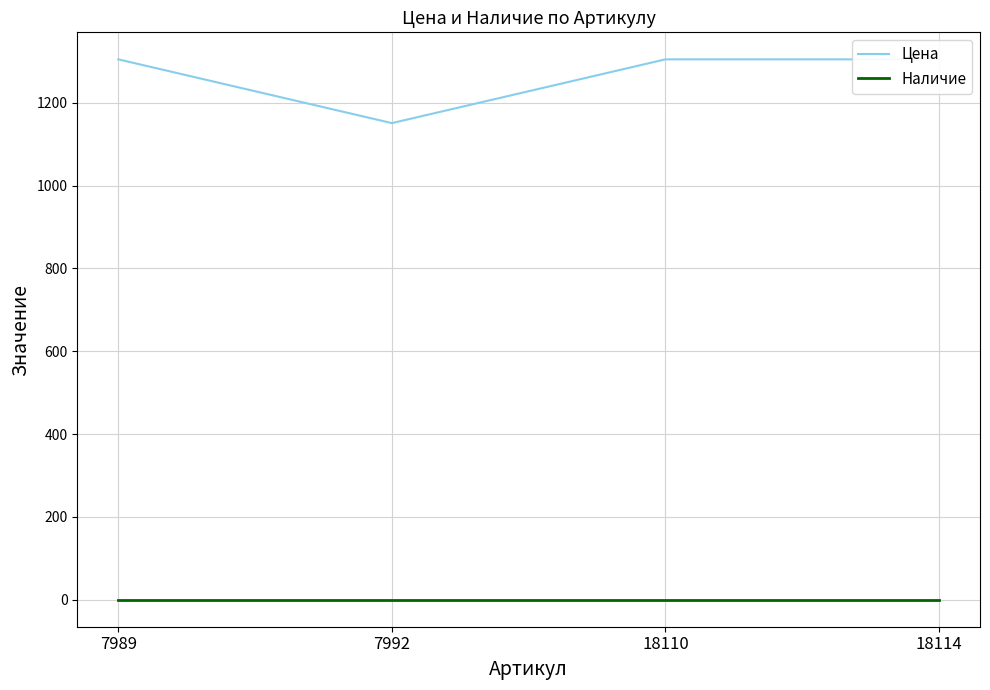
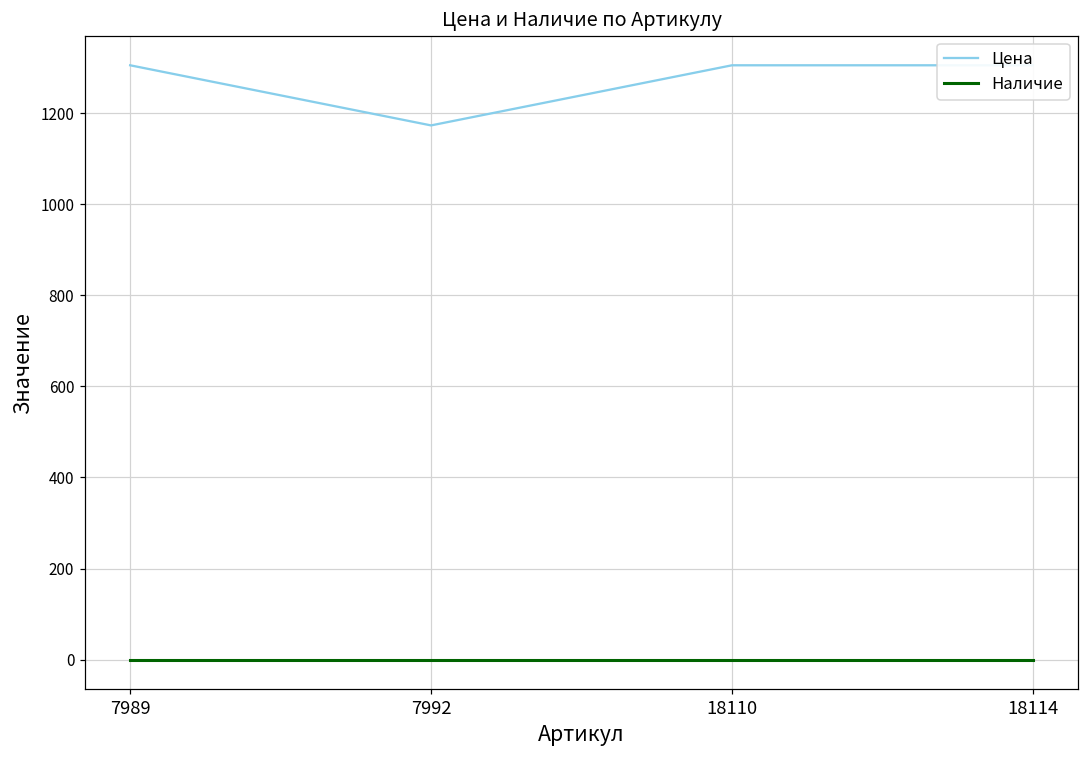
Цена, 7992: 1150 -> 1170
